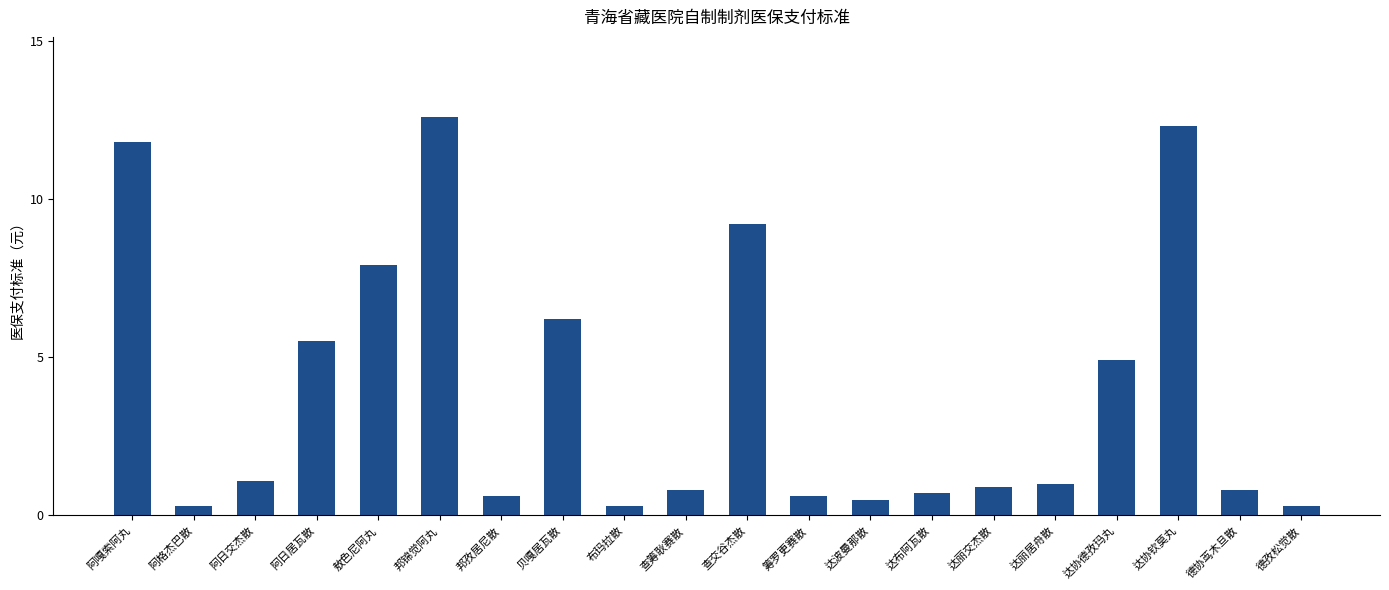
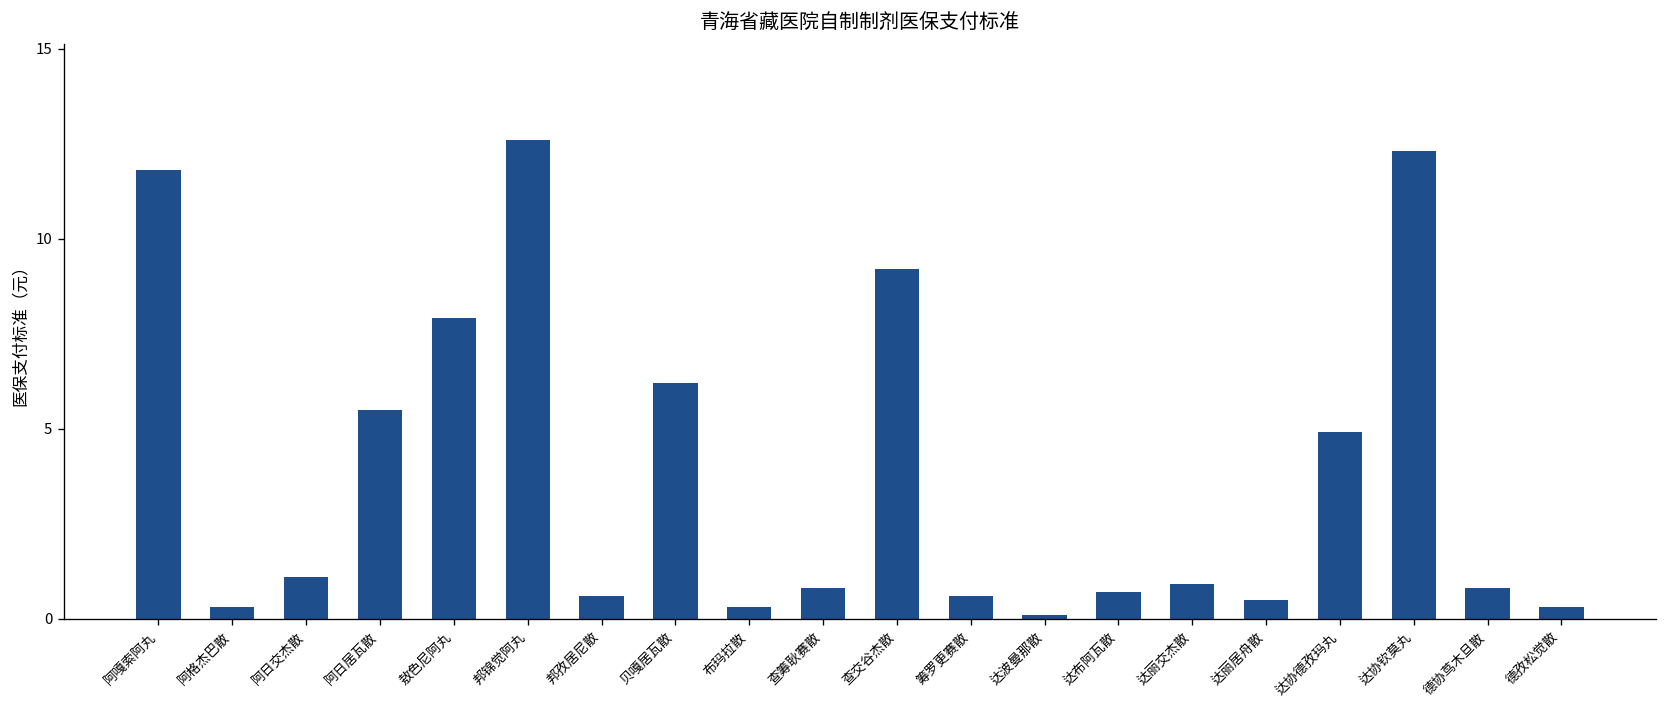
达波曼那散: 0.5 -> 0.1
达丽居舟散: 1.0 -> 0.5
